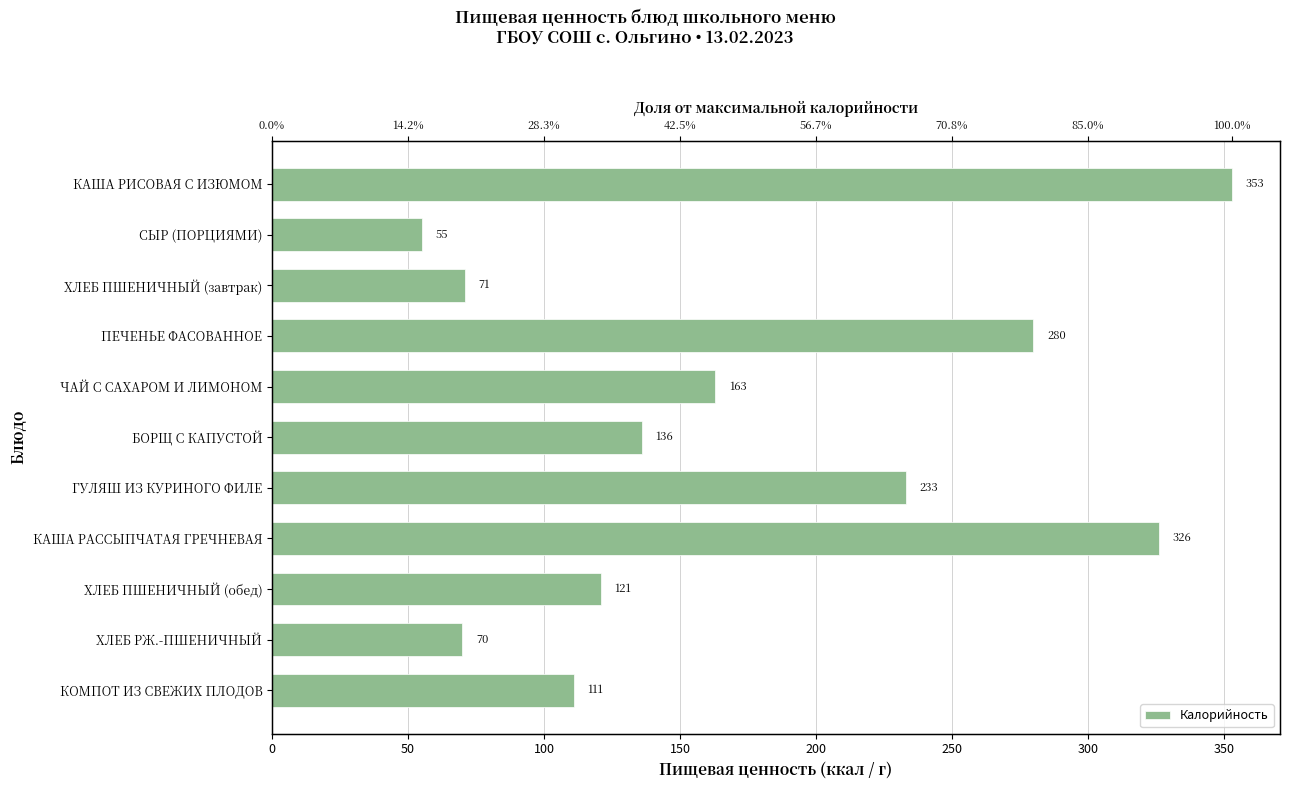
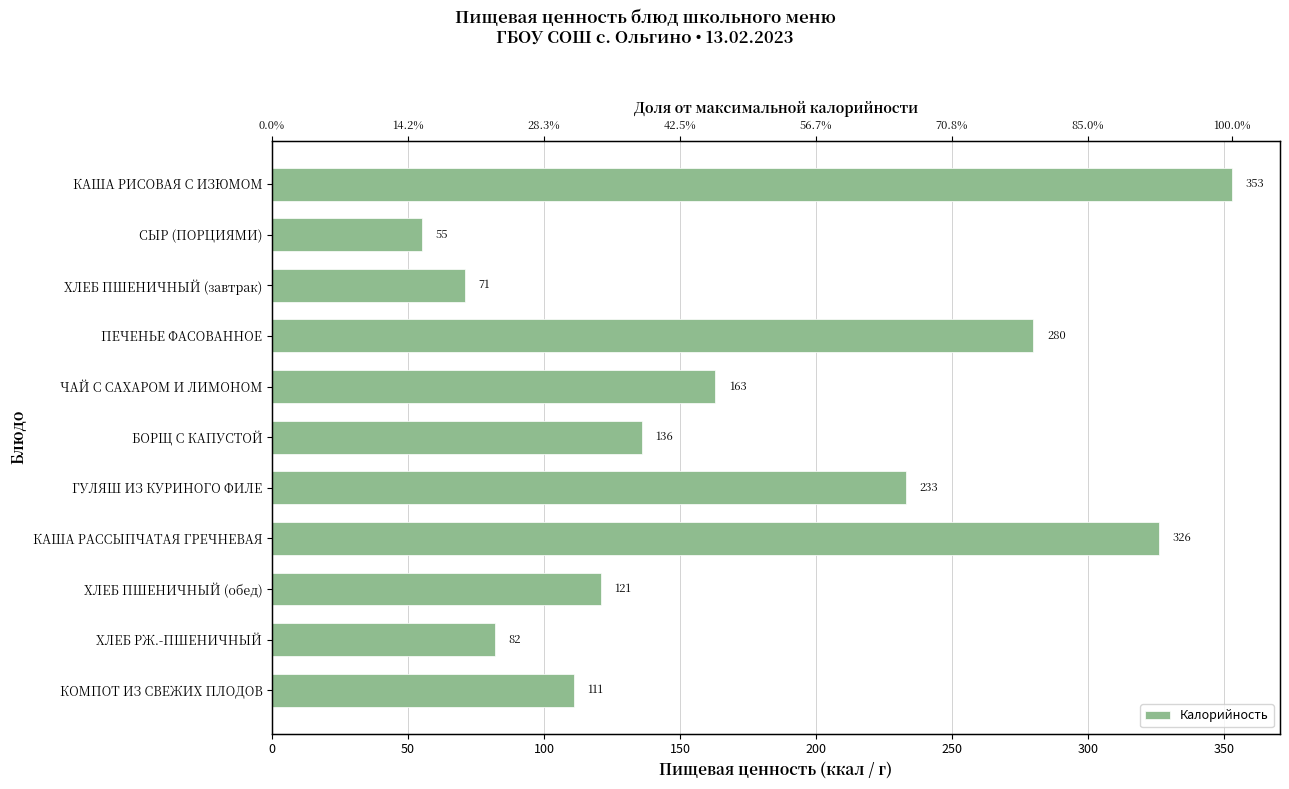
ХЛЕБ РЖ.-ПШЕНИЧНЫЙ: 70 -> 82
